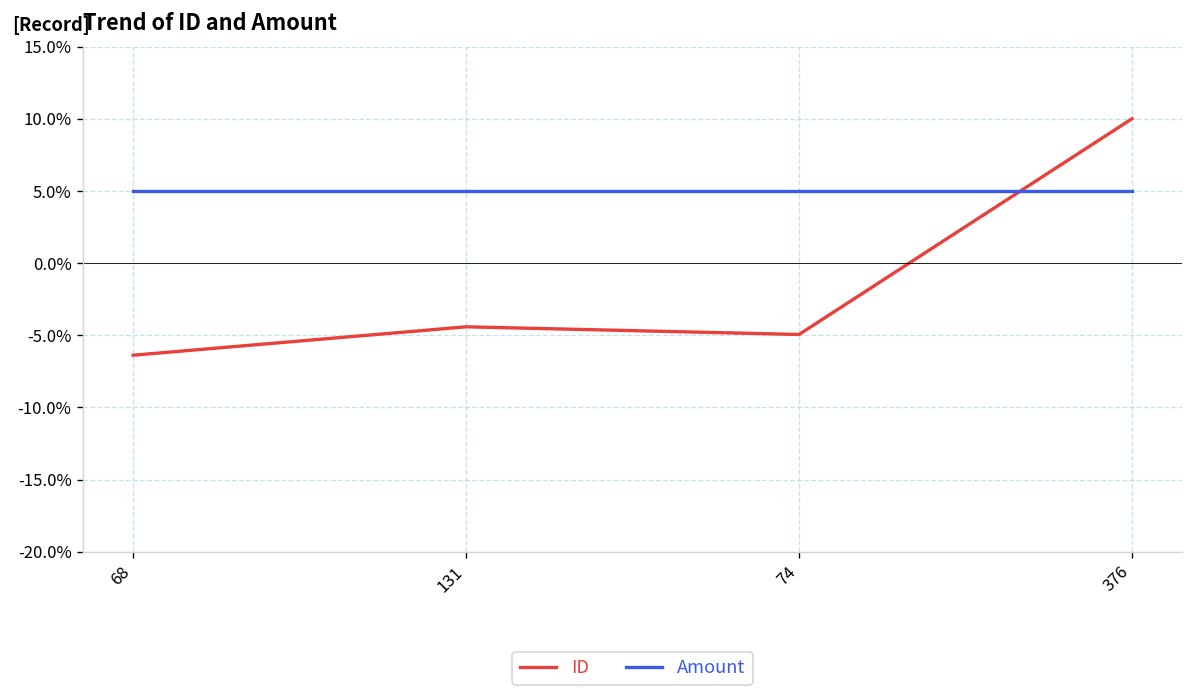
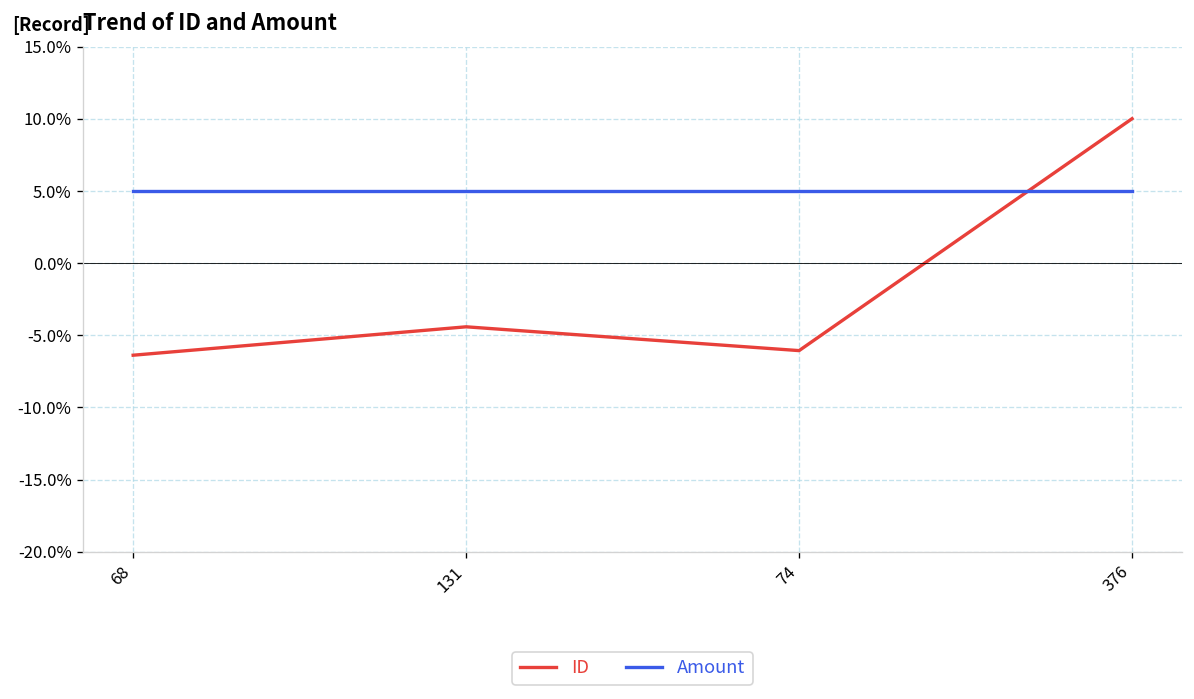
ID, 74: -4.9% -> -6.1%
